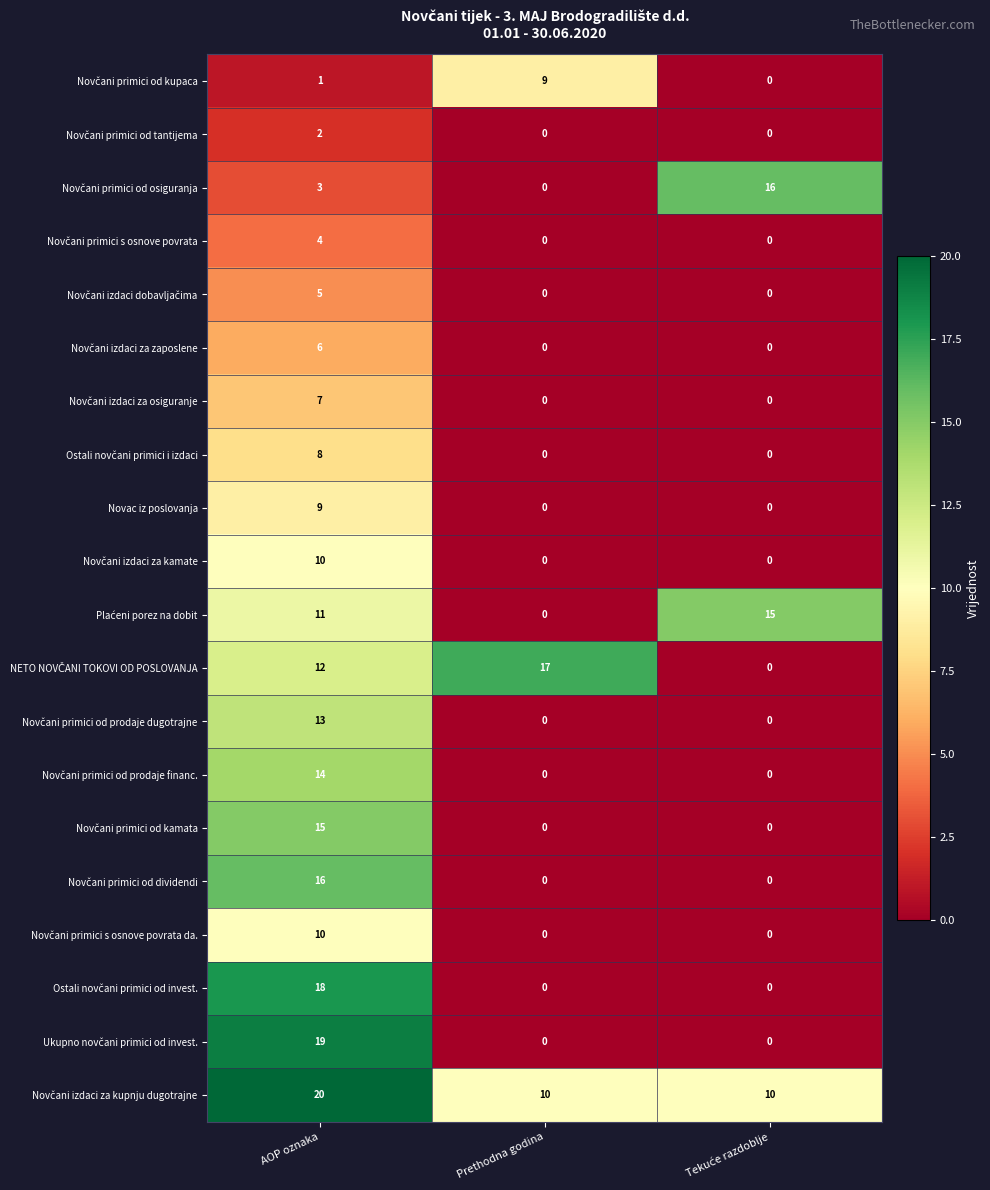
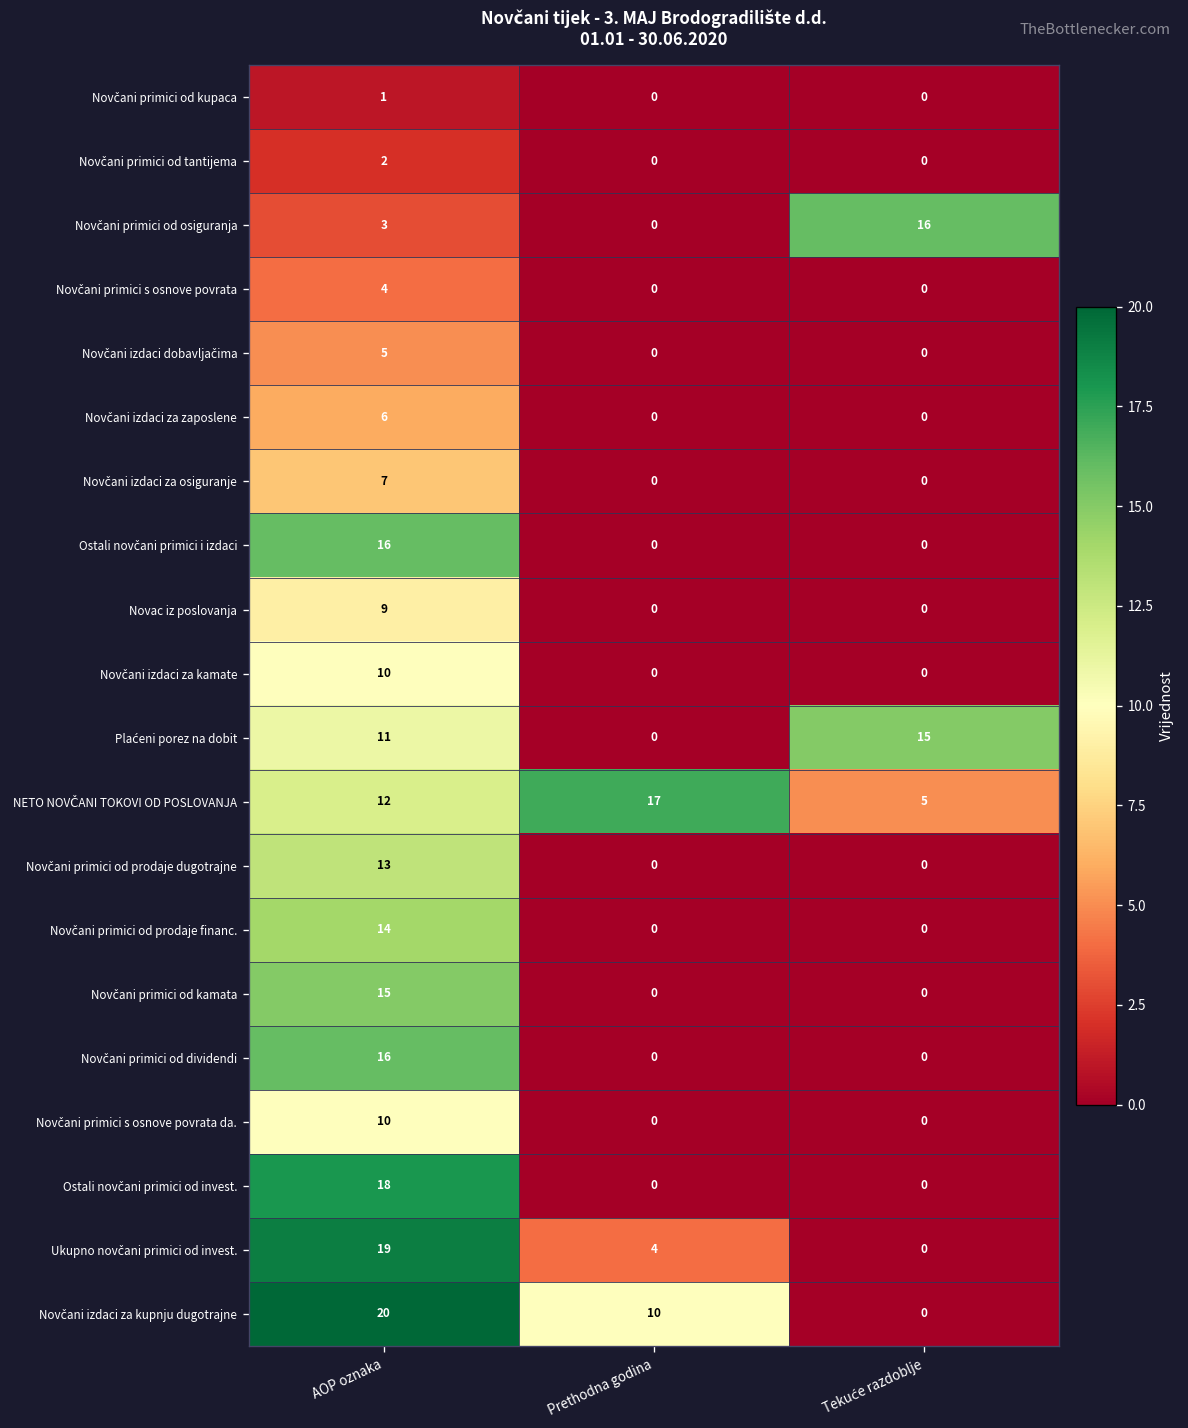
Novčani primici od kupaca, Prethodna godina: 9 -> 0
Ostali novčani primici i izdaci, AOP oznaka: 8 -> 16
NETO NOVČANI TOKOVI OD POSLOVANJA, Tekuće razdoblje: 0 -> 5
Ukupno novčani primici od invest., Prethodna godina: 0 -> 4
Novčani izdaci za kupnju dugotrajne, Tekuće razdoblje: 10 -> 0
